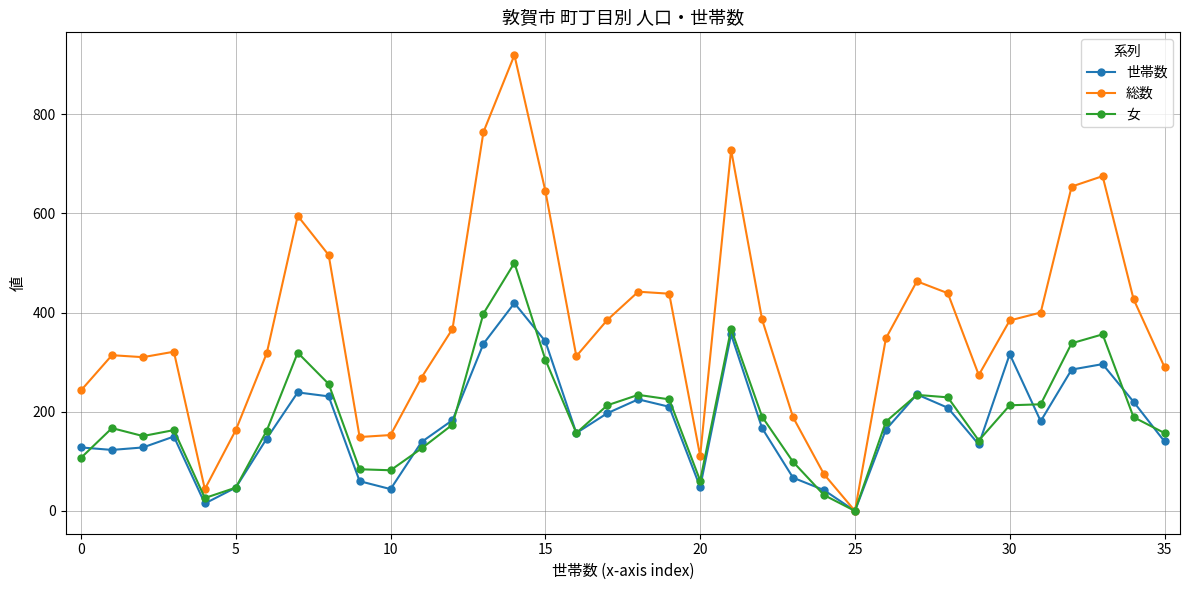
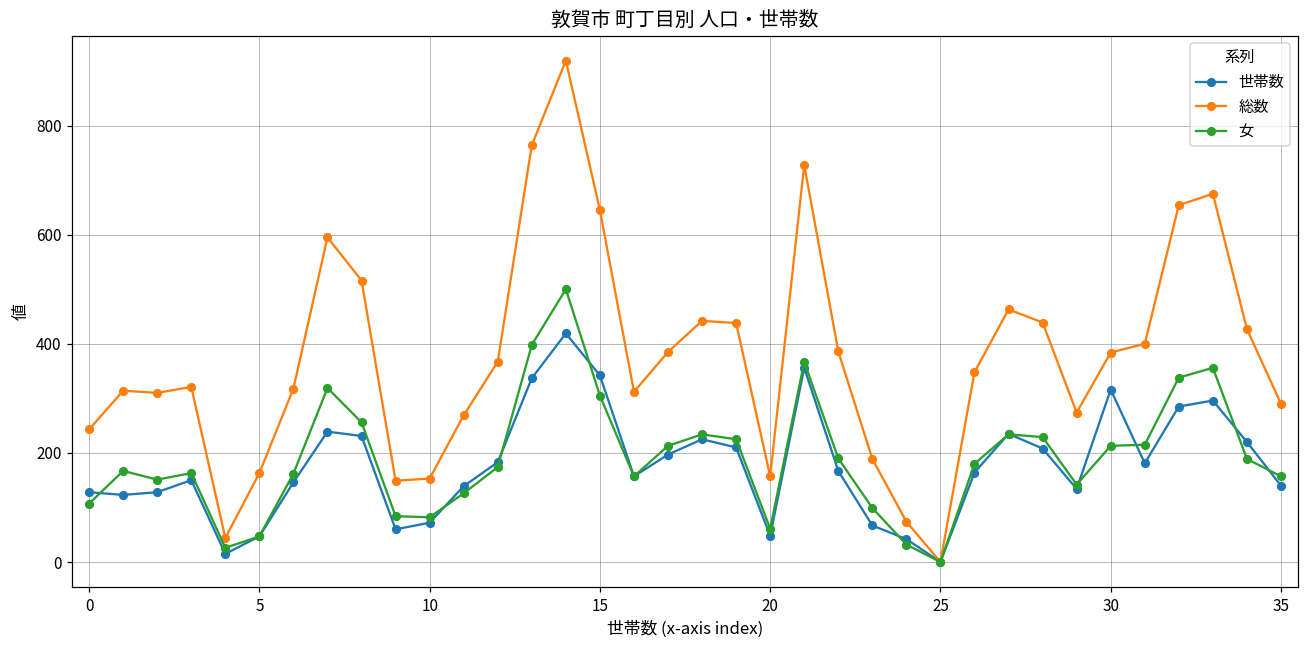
世帯数, 10: 40 -> 70
総数, 20: 110 -> 160
